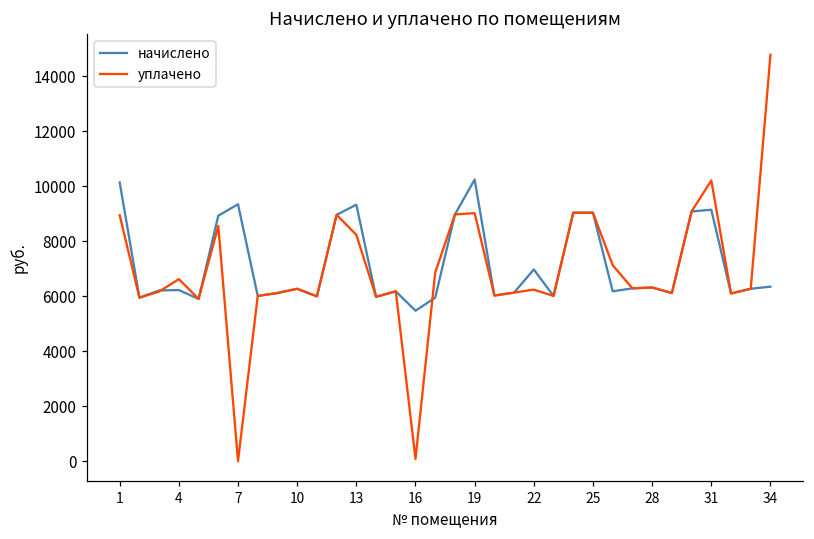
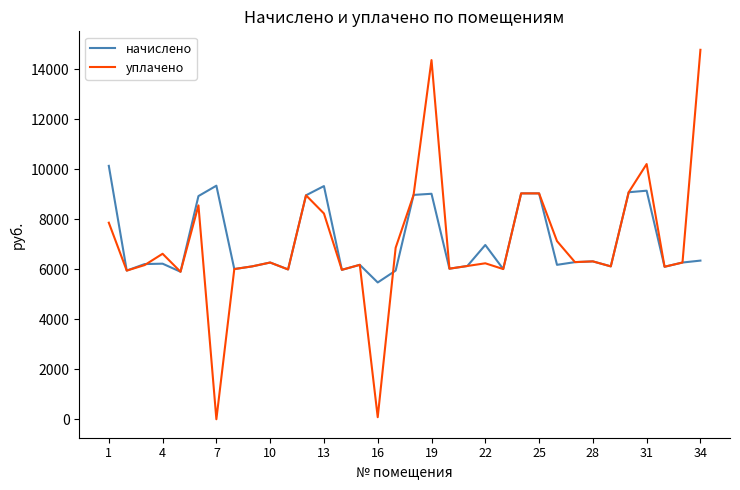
уплачено, 1: 8900 -> 7900
начислено, 19: 10200 -> 9000
уплачено, 19: 9000 -> 14400
